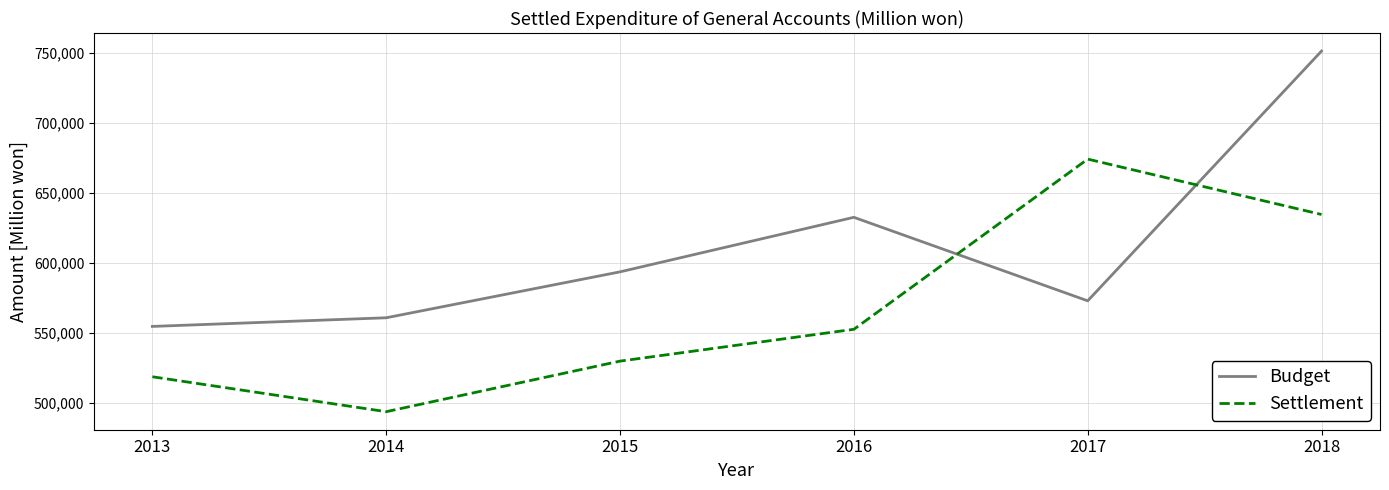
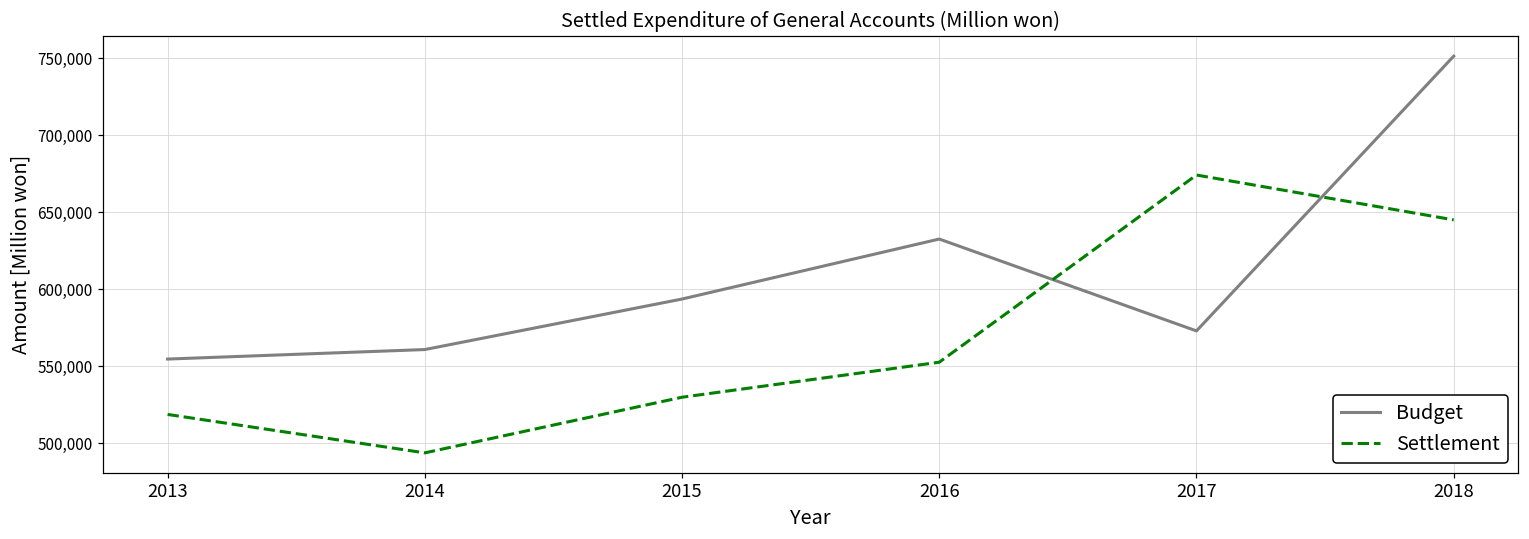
Settlement, 2018: 635,000 -> 645,000
